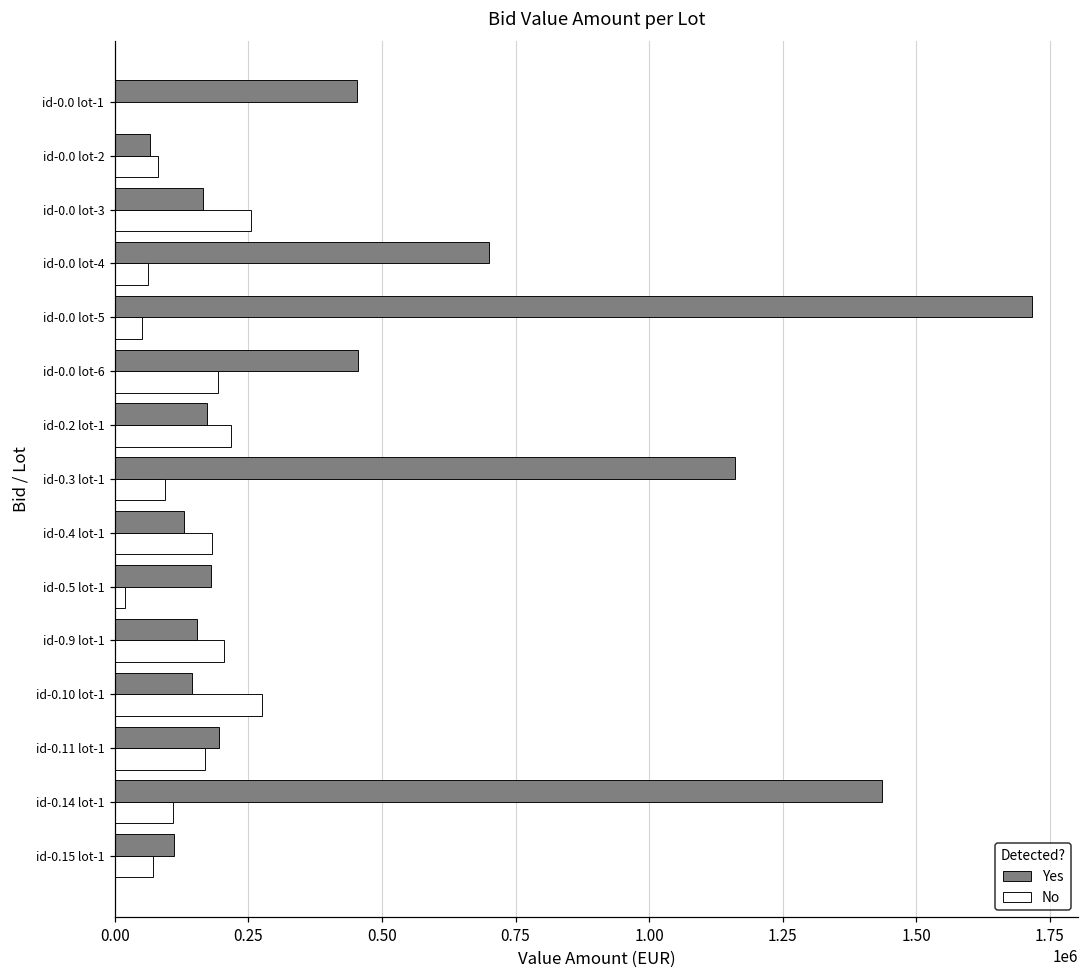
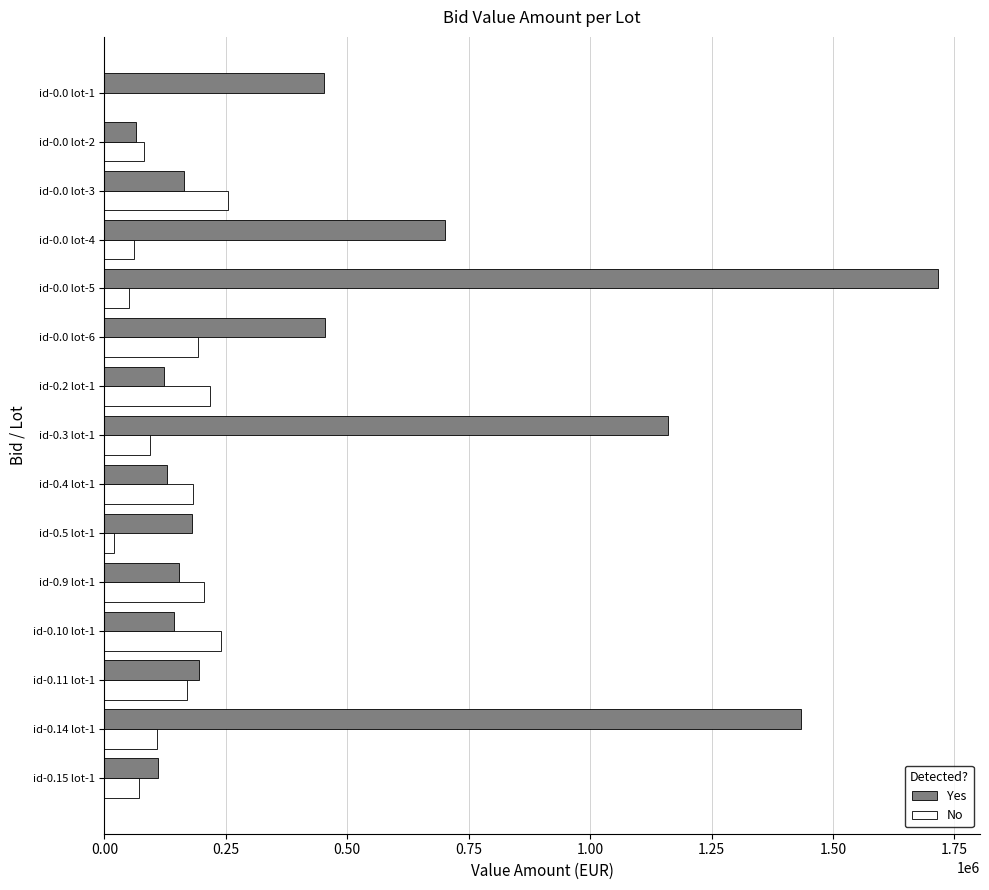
Yes, id-0.2 lot-1: 170000 -> 120000
No, id-0.10 lot-1: 280000 -> 240000
